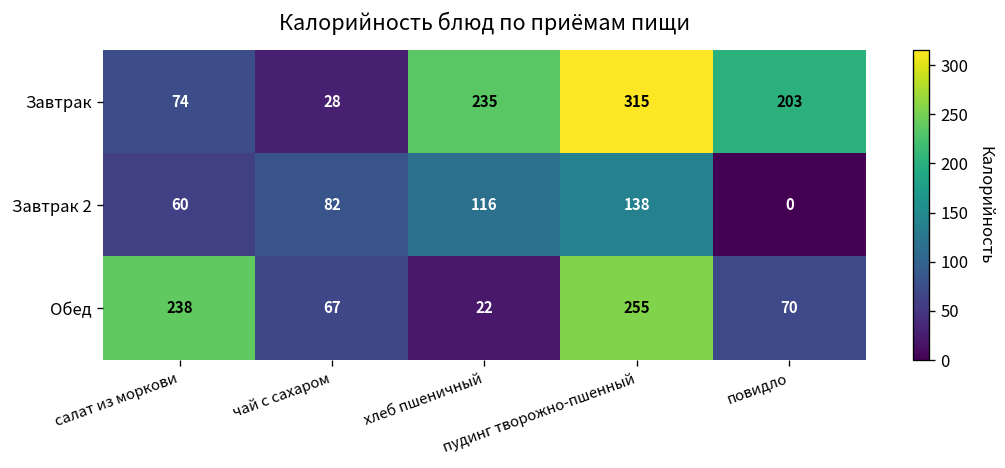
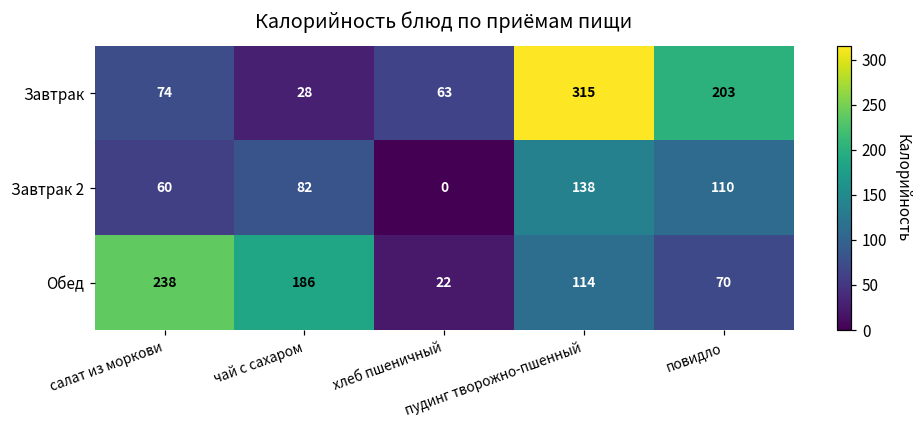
Завтрак, хлеб пшеничный: 235 -> 63
Завтрак 2, хлеб пшеничный: 116 -> 0
Завтрак 2, повидло: 0 -> 110
Обед, чай с сахаром: 67 -> 186
Обед, пудинг творожно-пшенный: 255 -> 114
